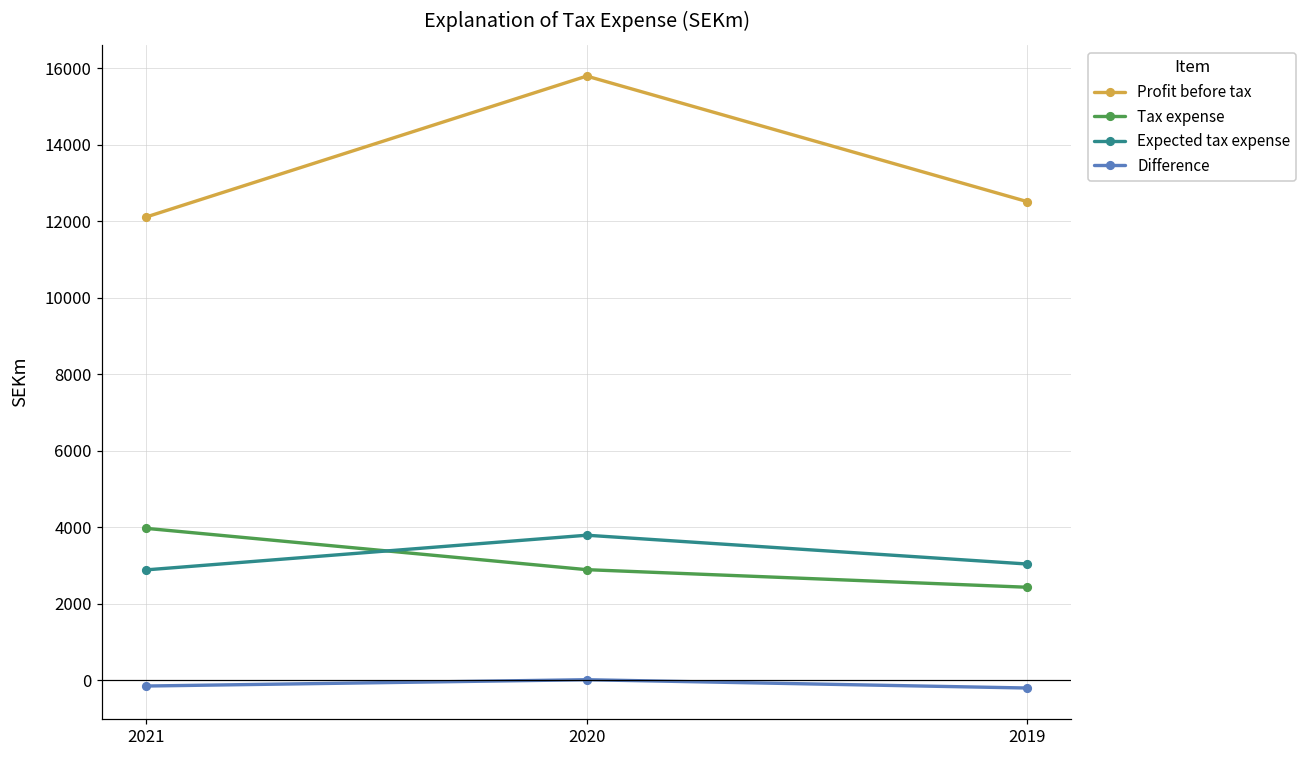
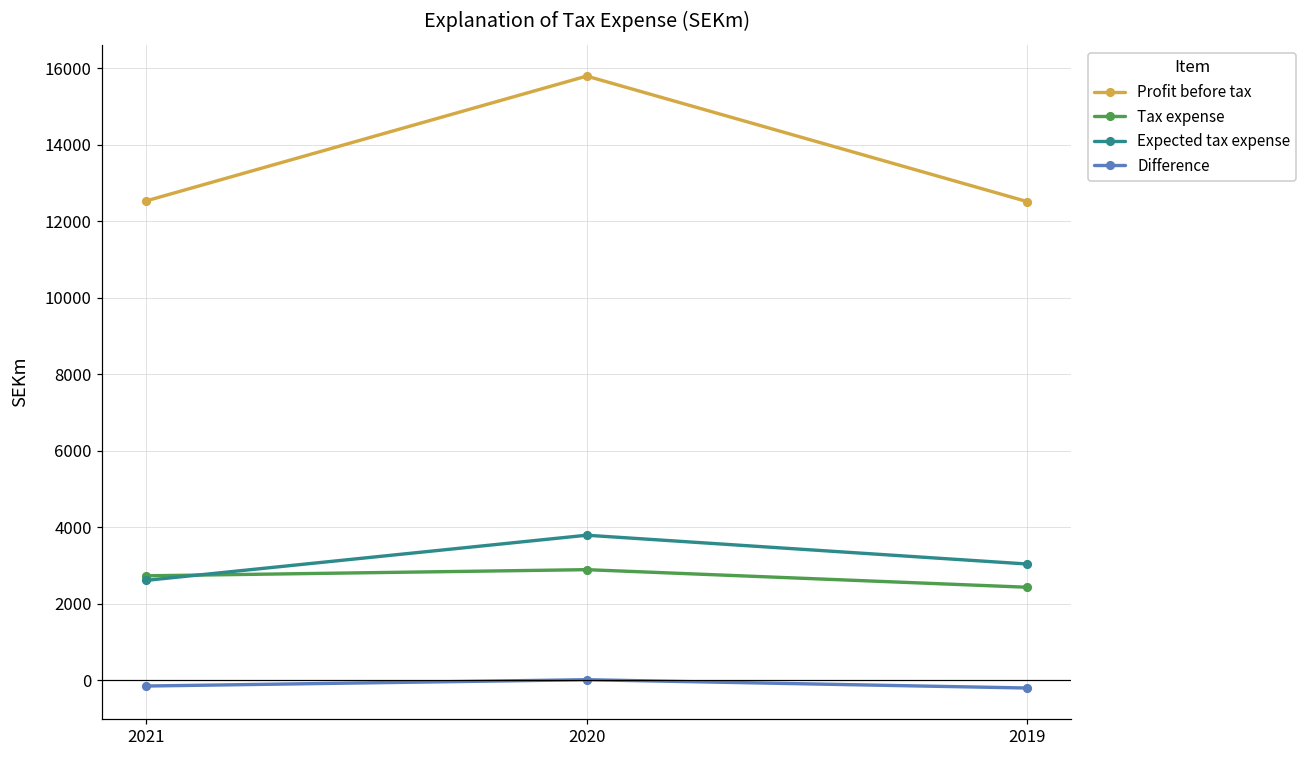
Profit before tax, 2021: 12100 -> 12500
Tax expense, 2021: 4000 -> 2700
Expected tax expense, 2021: 2900 -> 2600
